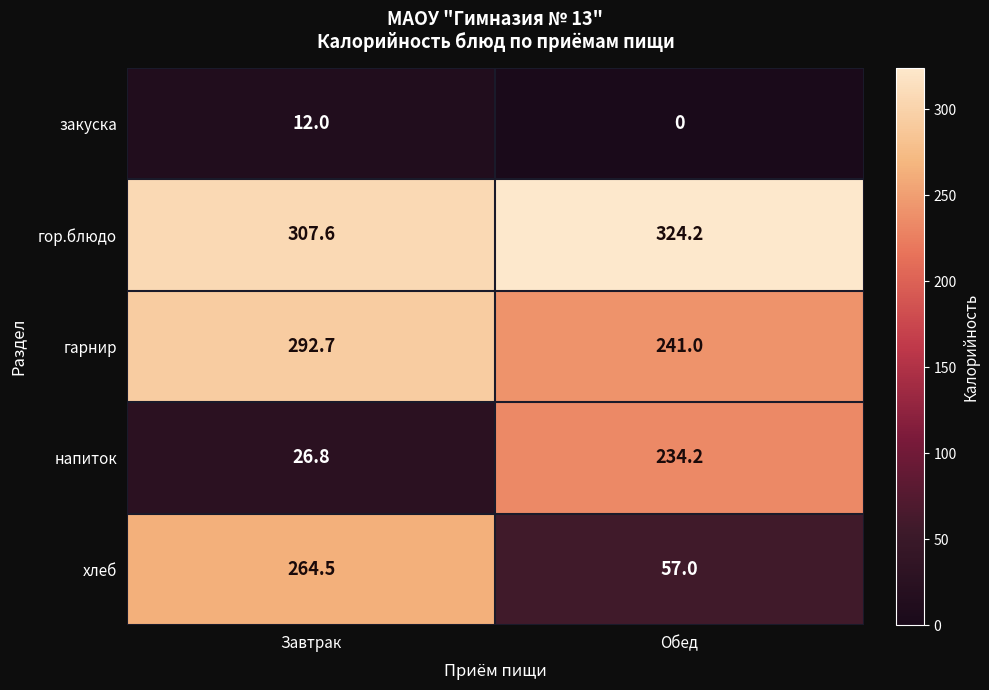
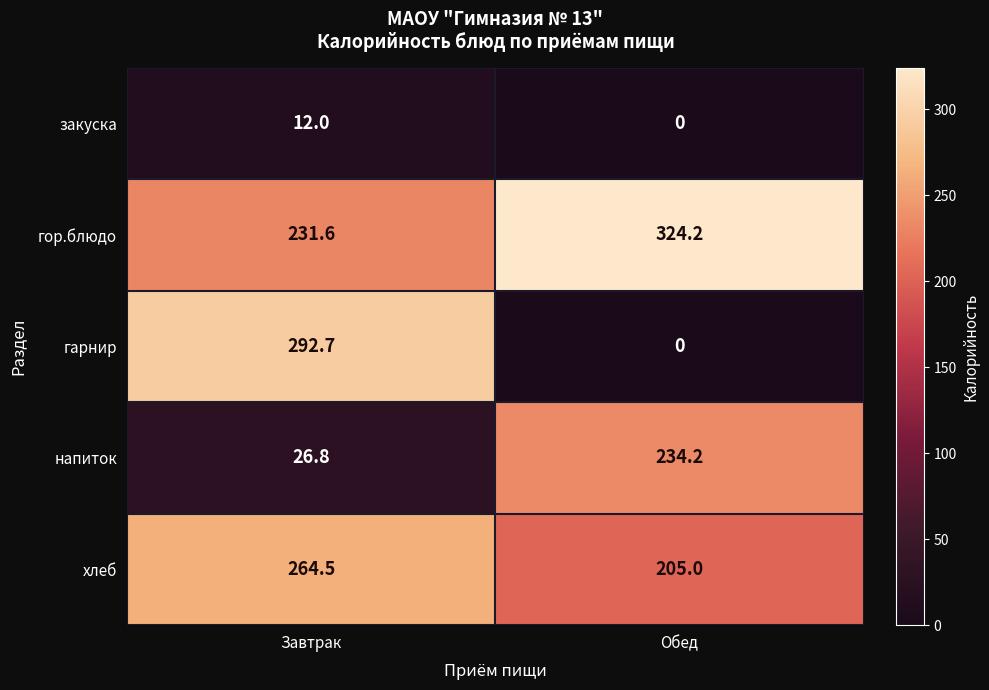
гор.блюдо, Завтрак: 307.6 -> 231.6
гарнир, Обед: 241.0 -> 0
хлеб, Обед: 57.0 -> 205.0
